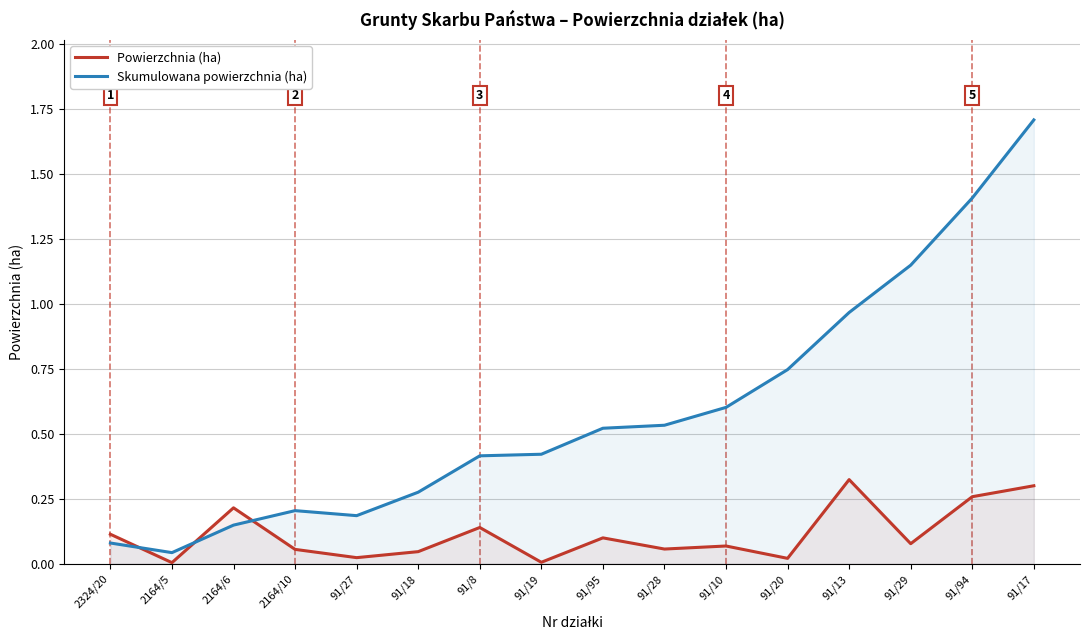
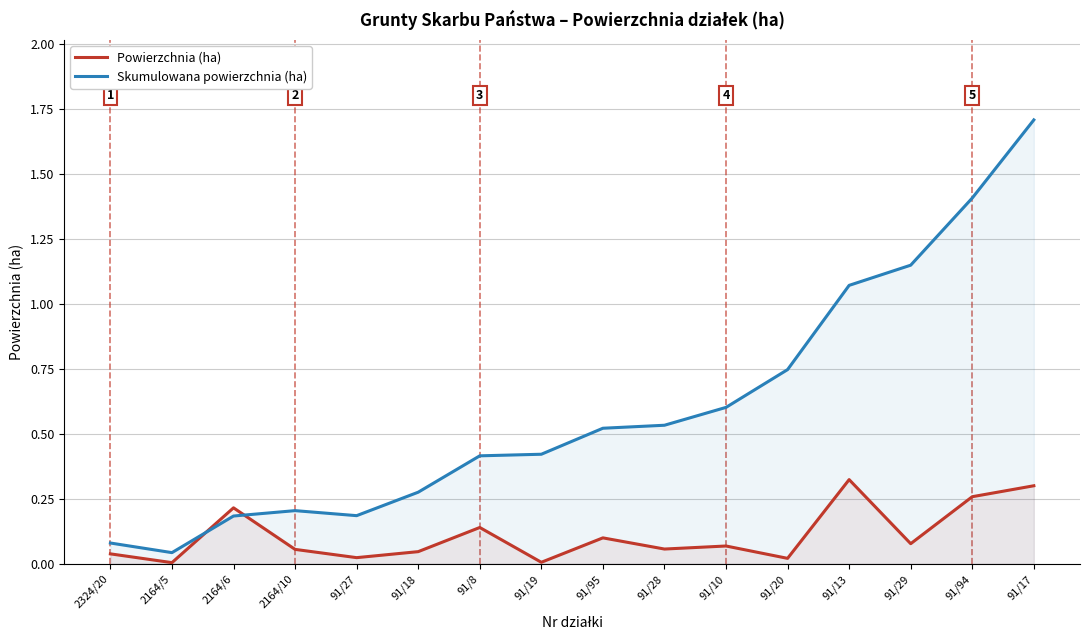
Powierzchnia (ha), 2324/20: 0.11 -> 0.04
Skumulowana powierzchnia (ha), 2164/6: 0.15 -> 0.18
Skumulowana powierzchnia (ha), 91/13: 0.97 -> 1.07
